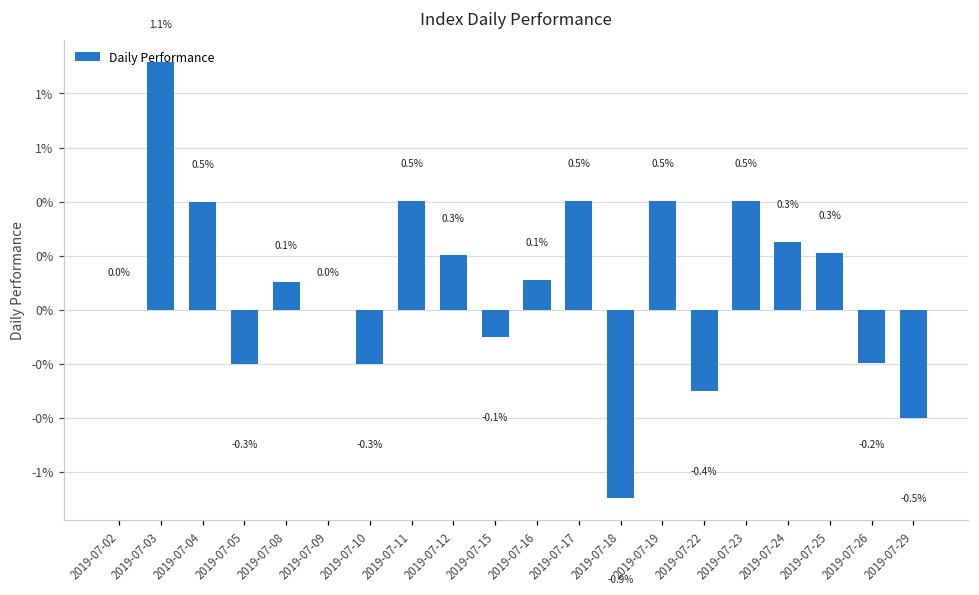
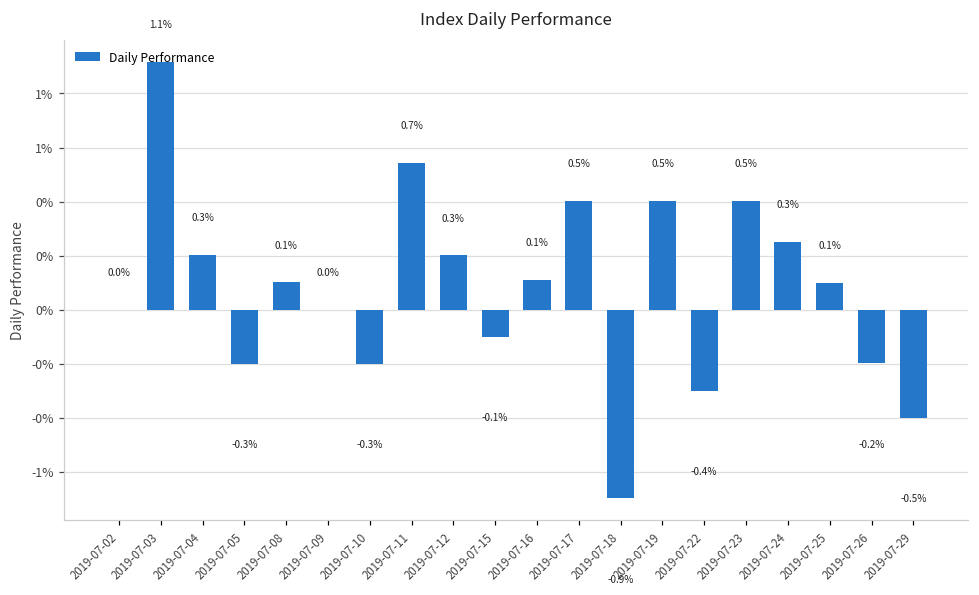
2019-07-04: 0.5% -> 0.3%
2019-07-11: 0.5% -> 0.7%
2019-07-25: 0.3% -> 0.1%
